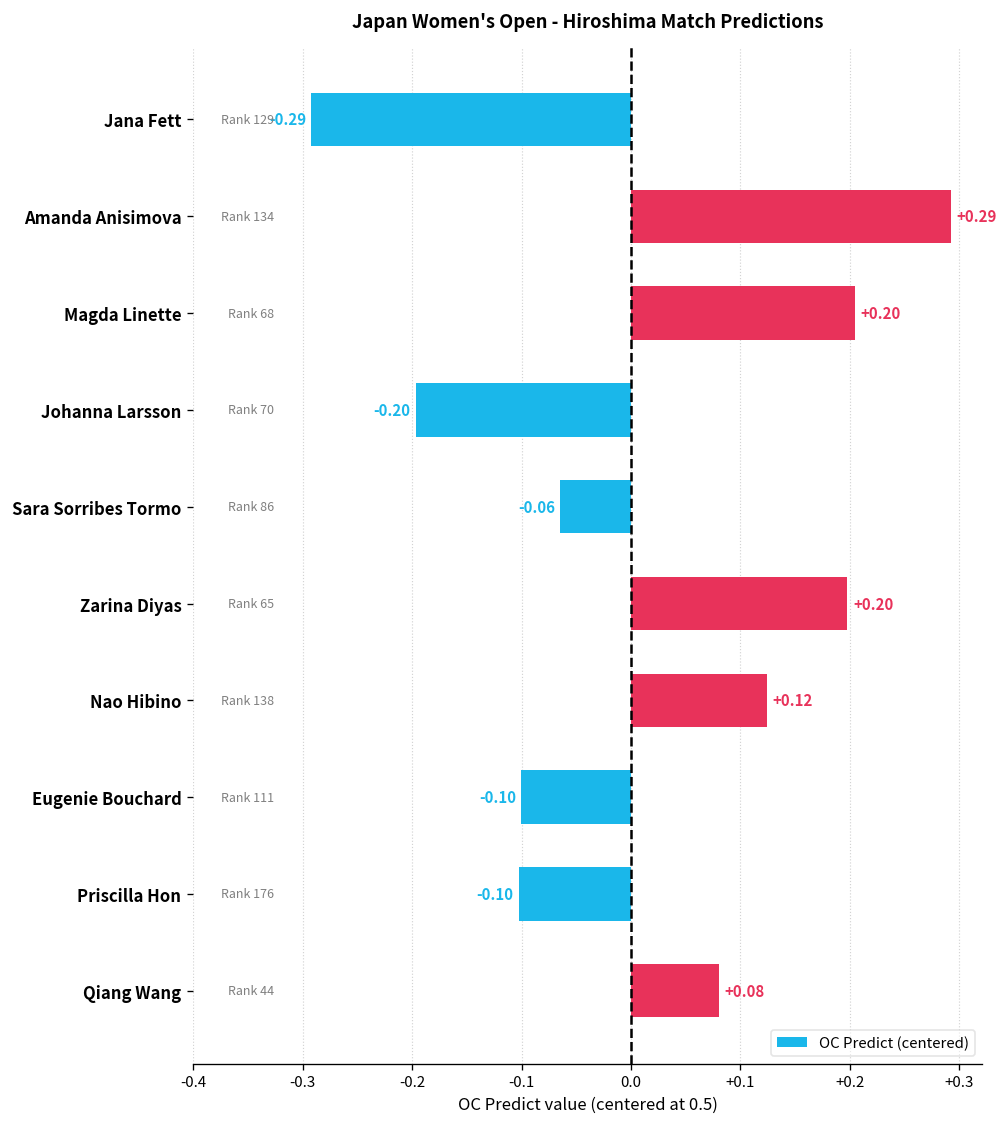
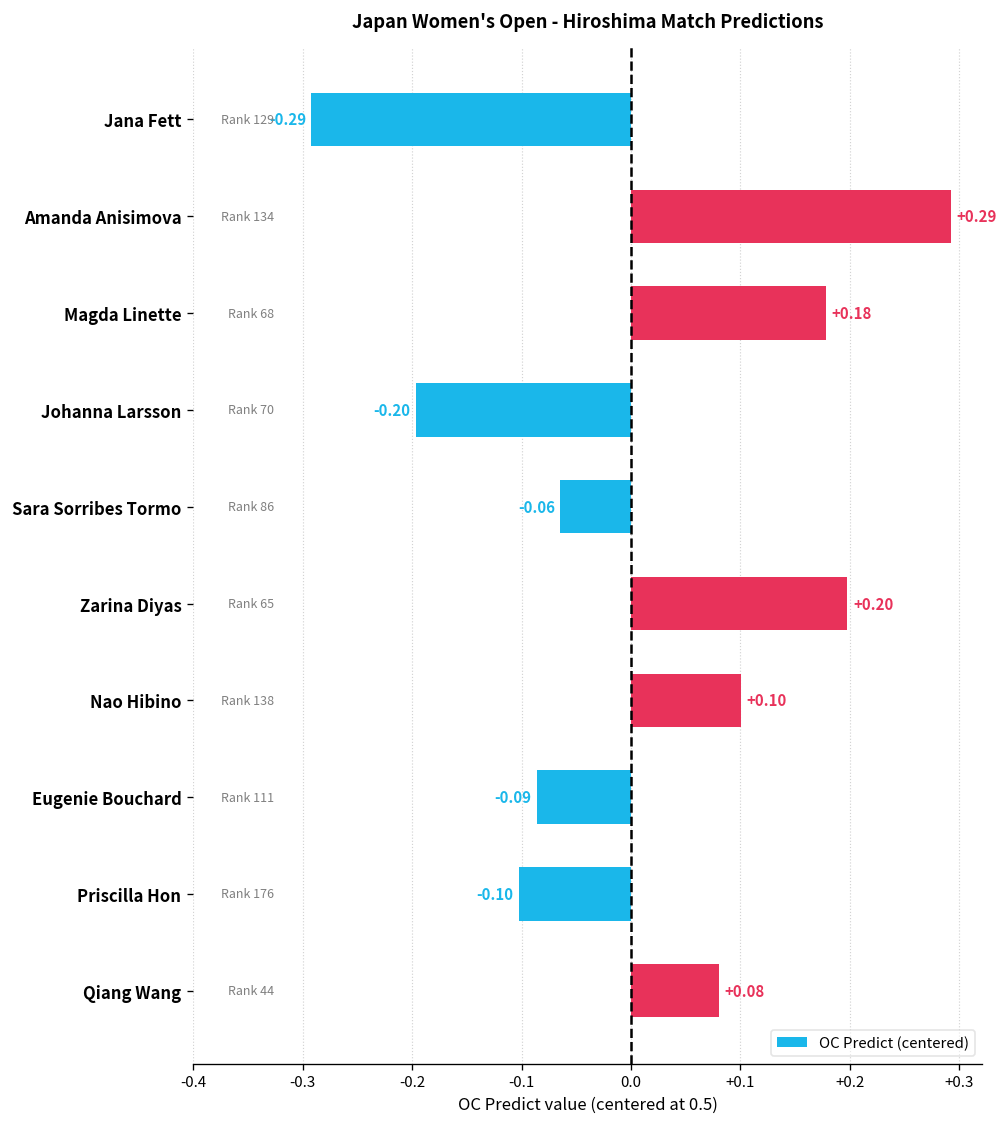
Magda Linette: +0.20 -> +0.18
Nao Hibino: +0.12 -> +0.10
Eugenie Bouchard: -0.10 -> -0.09
